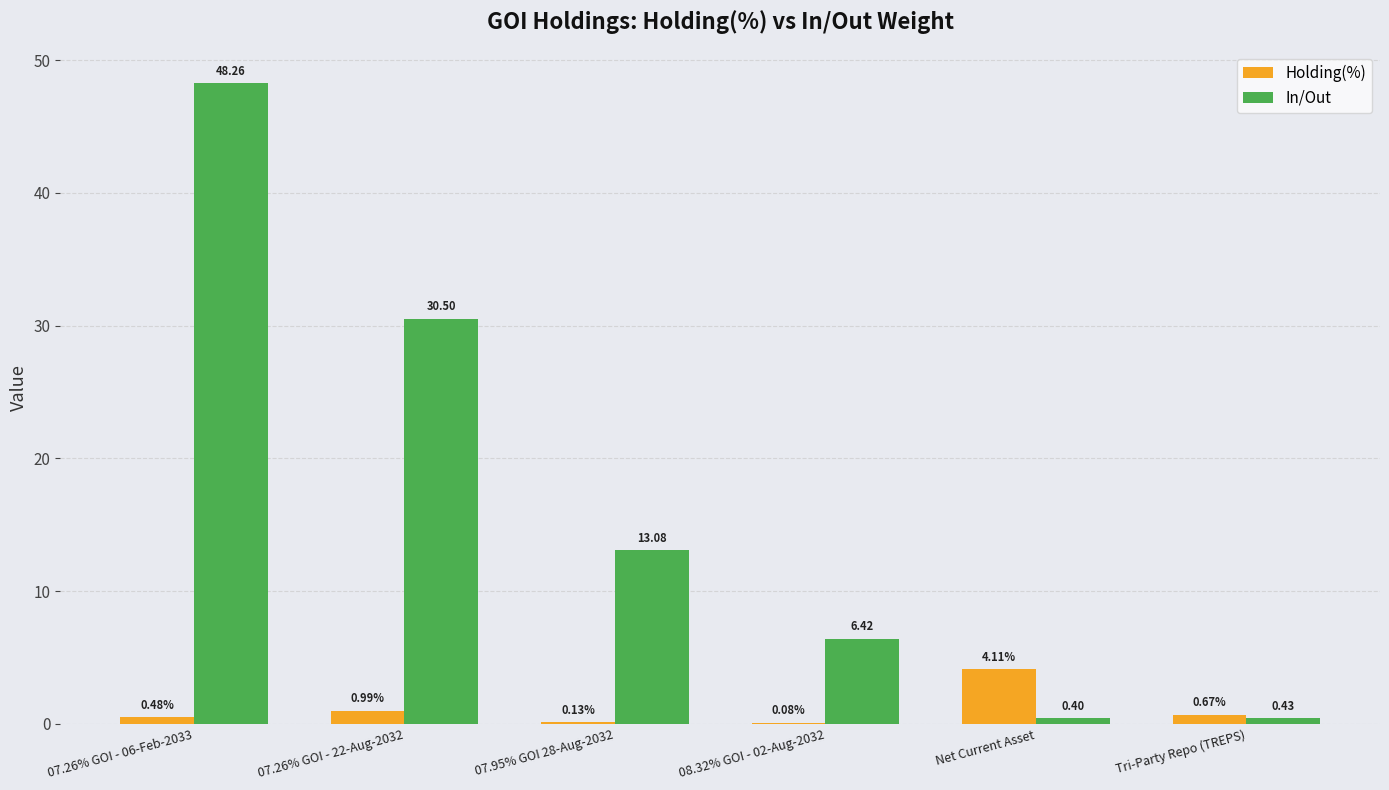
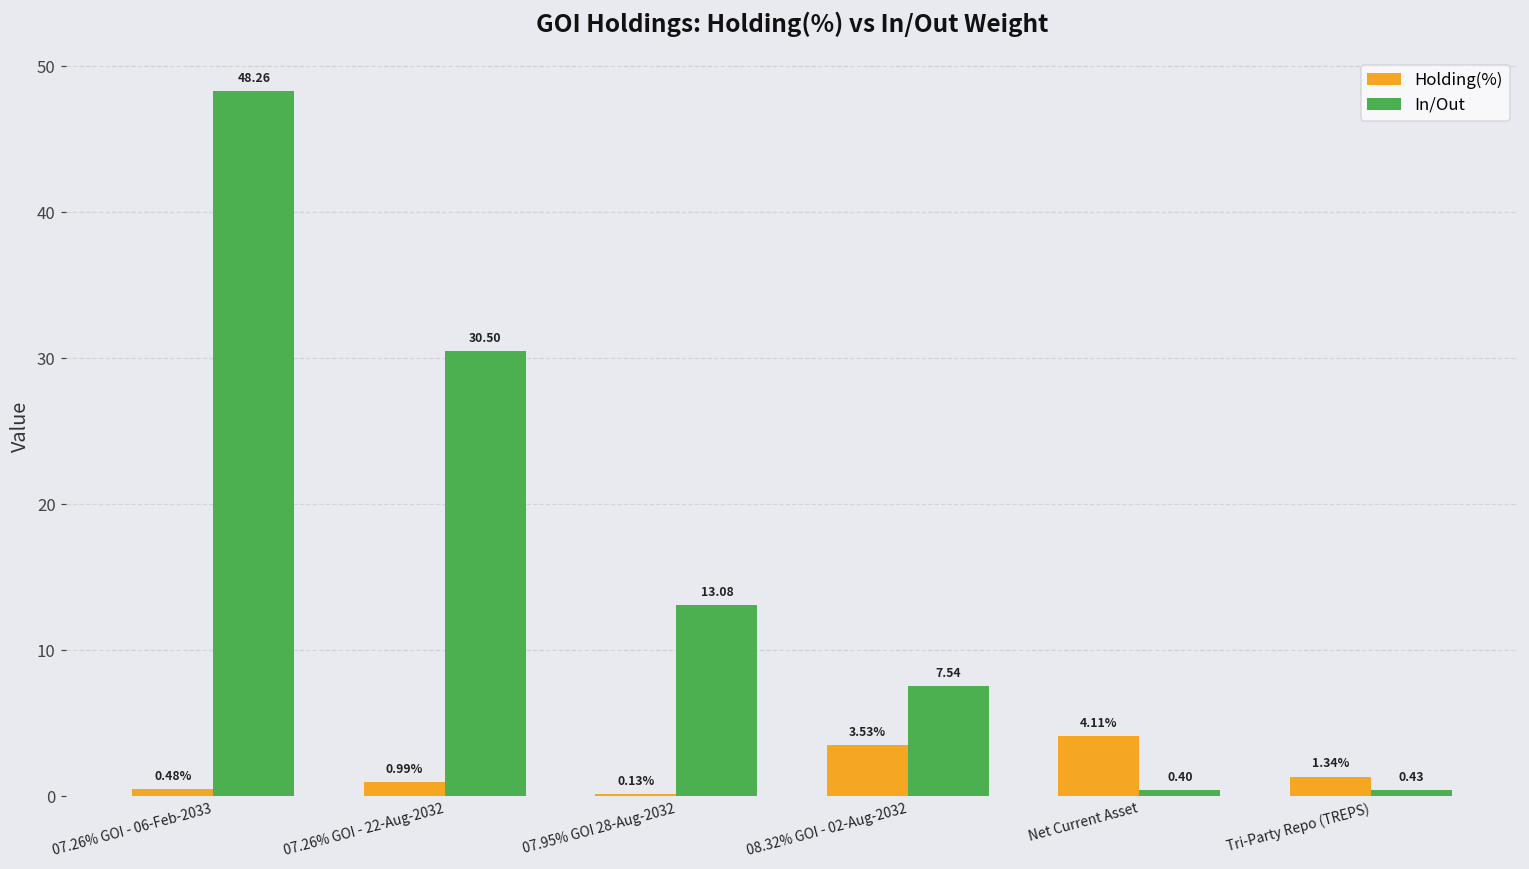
Holding(%), 08.32% GOI - 02-Aug-2032: 0.08% -> 3.53%
In/Out, 08.32% GOI - 02-Aug-2032: 6.42 -> 7.54
Holding(%), Tri-Party Repo (TREPS): 0.67% -> 1.34%
